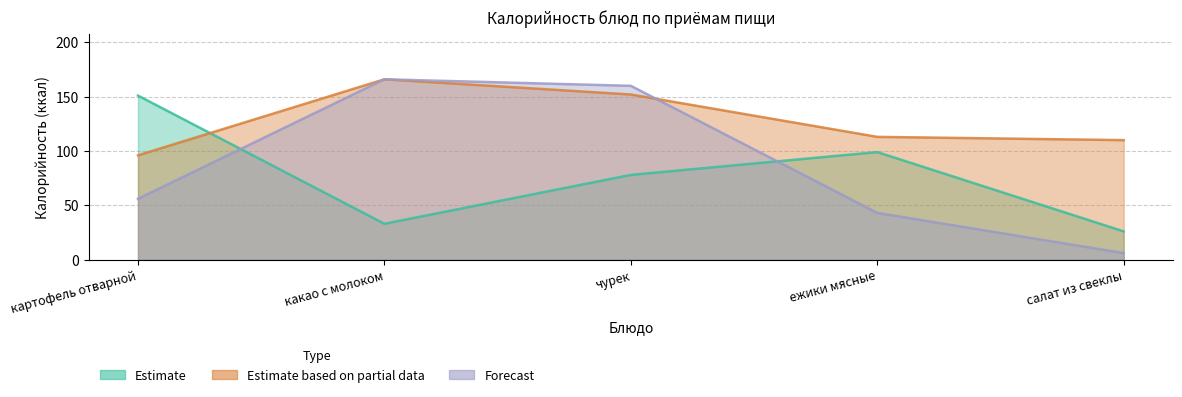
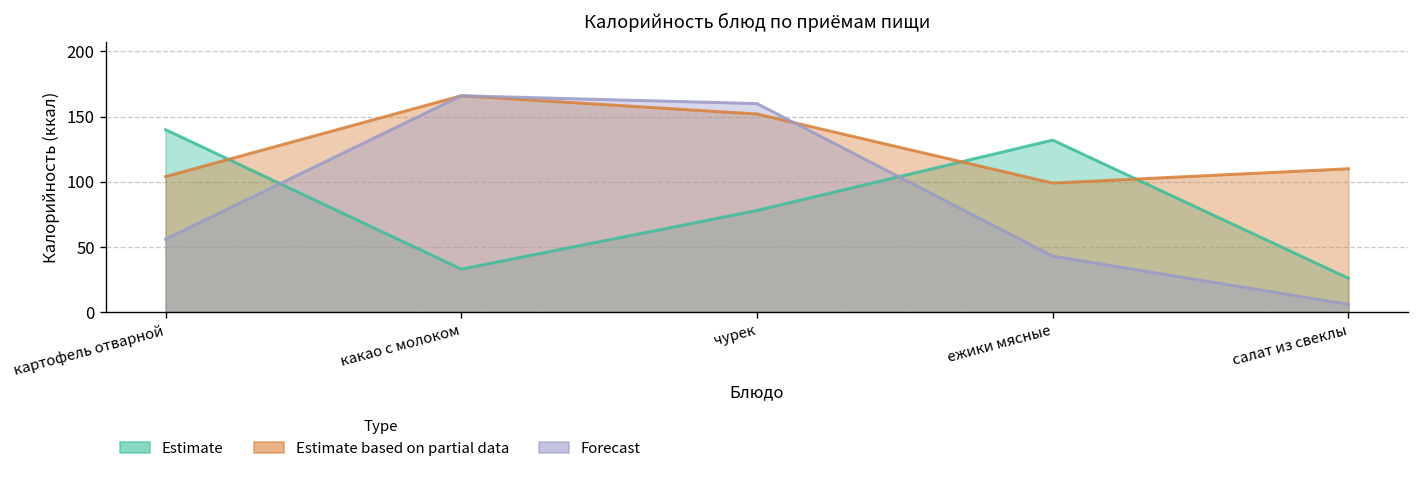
Estimate, картофель отварной: 151 -> 140
Estimate based on partial data, картофель отварной: 96 -> 104
Estimate, ежики мясные: 99 -> 132
Estimate based on partial data, ежики мясные: 113 -> 99
